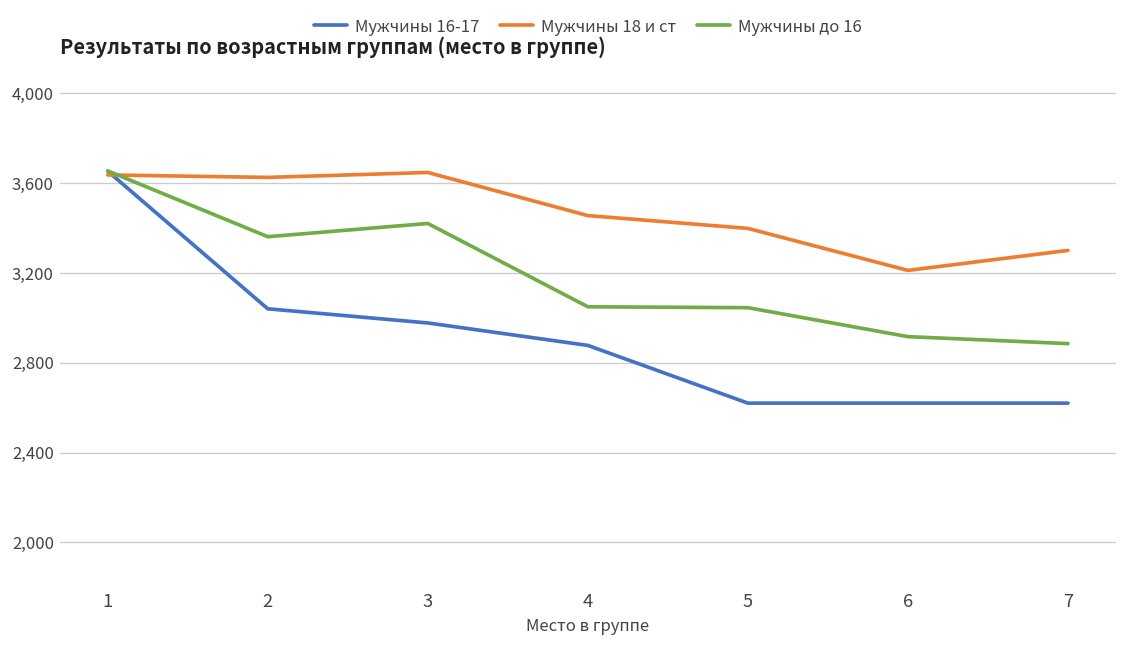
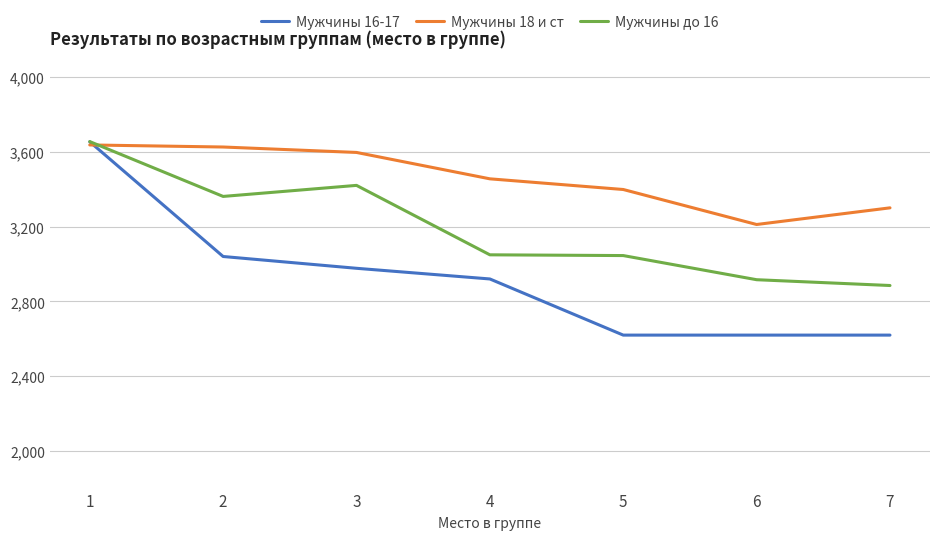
Мужчины 18 и ст, 3: 3,650 -> 3,600
Мужчины 16-17, 4: 2,880 -> 2,920
